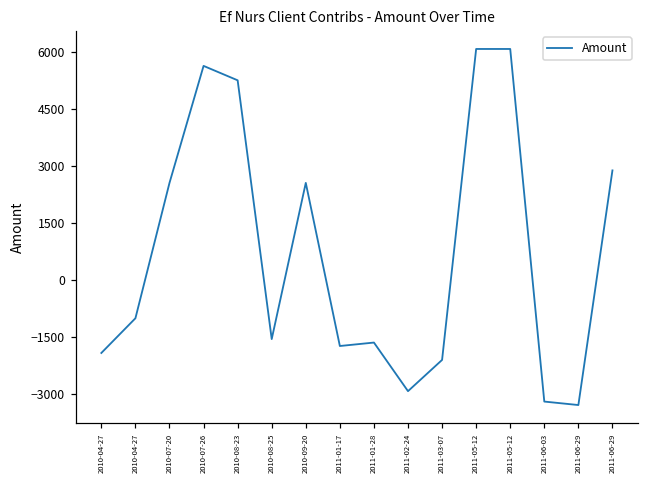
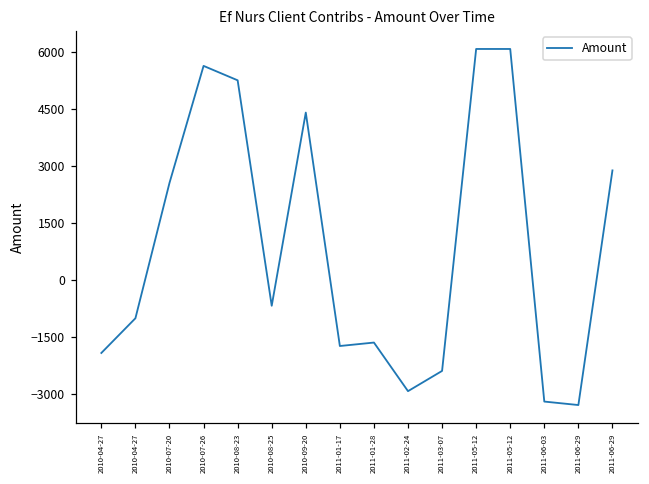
2010-08-25: -1600 -> -700
2010-09-20: 2600 -> 4400
2011-03-07: -2100 -> -2400
